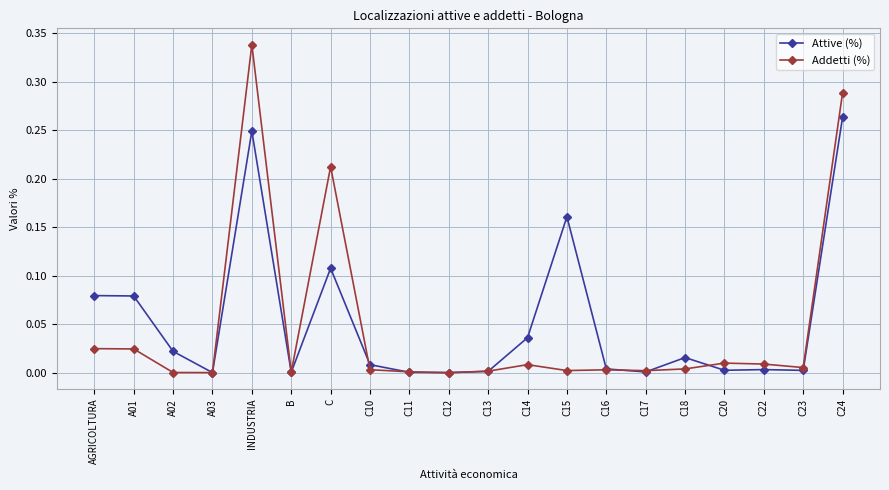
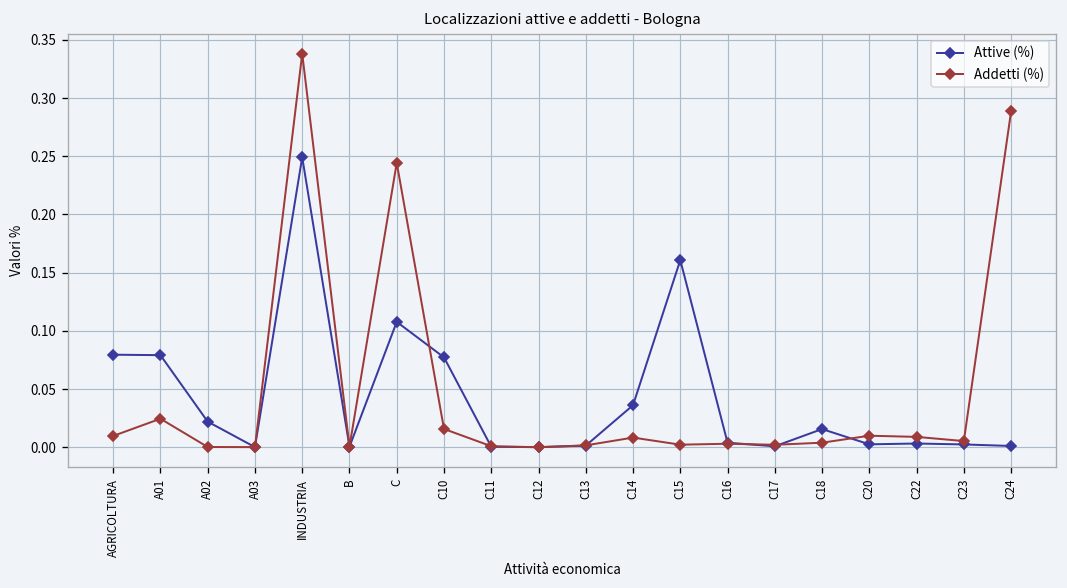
Addetti (%), AGRICOLTURA: 0.02 -> 0.01
Addetti (%), C: 0.21 -> 0.24
Attive (%), C10: 0.01 -> 0.08
Addetti (%), C10: 0.00 -> 0.02
Attive (%), C24: 0.26 -> 0.00
